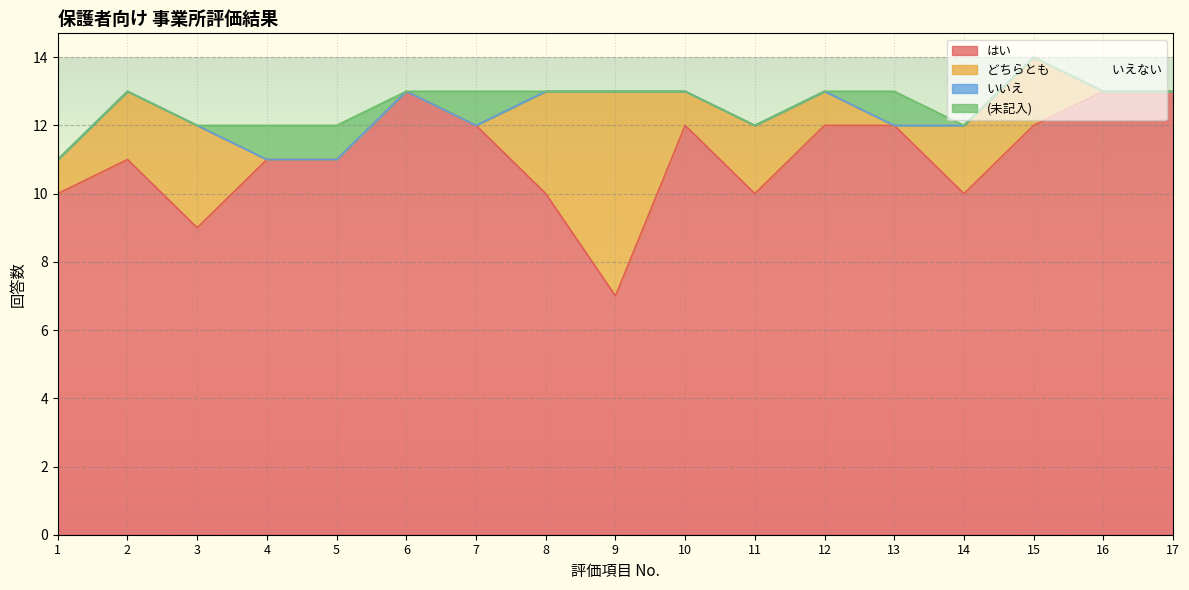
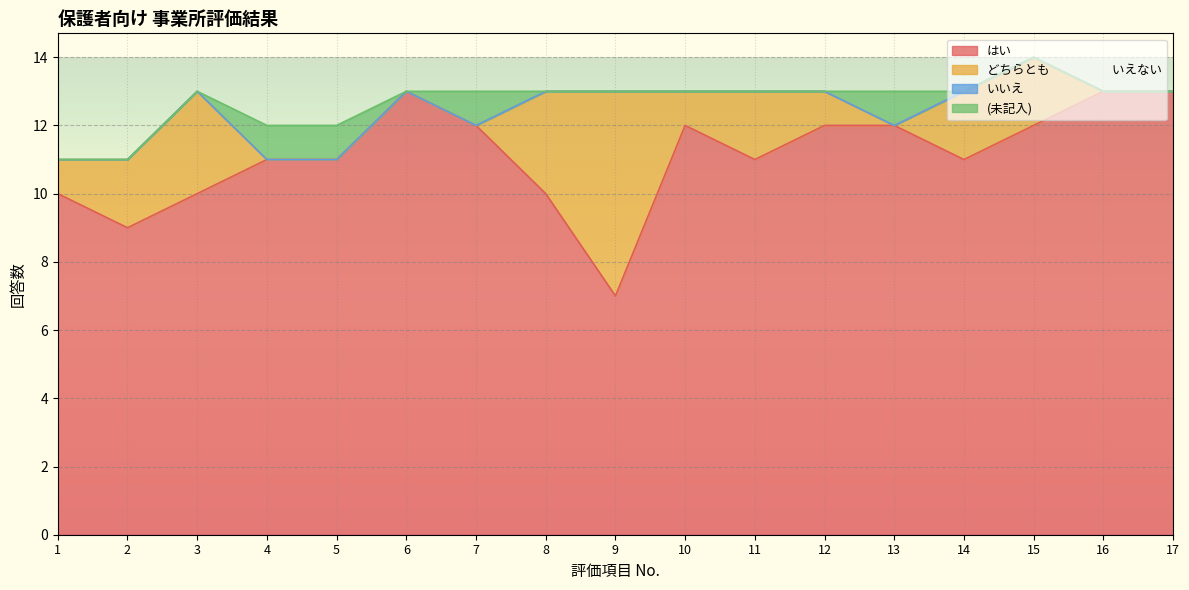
はい, 2: 11 -> 9
はい, 3: 9 -> 10
はい, 11: 10 -> 11
はい, 14: 10 -> 11
